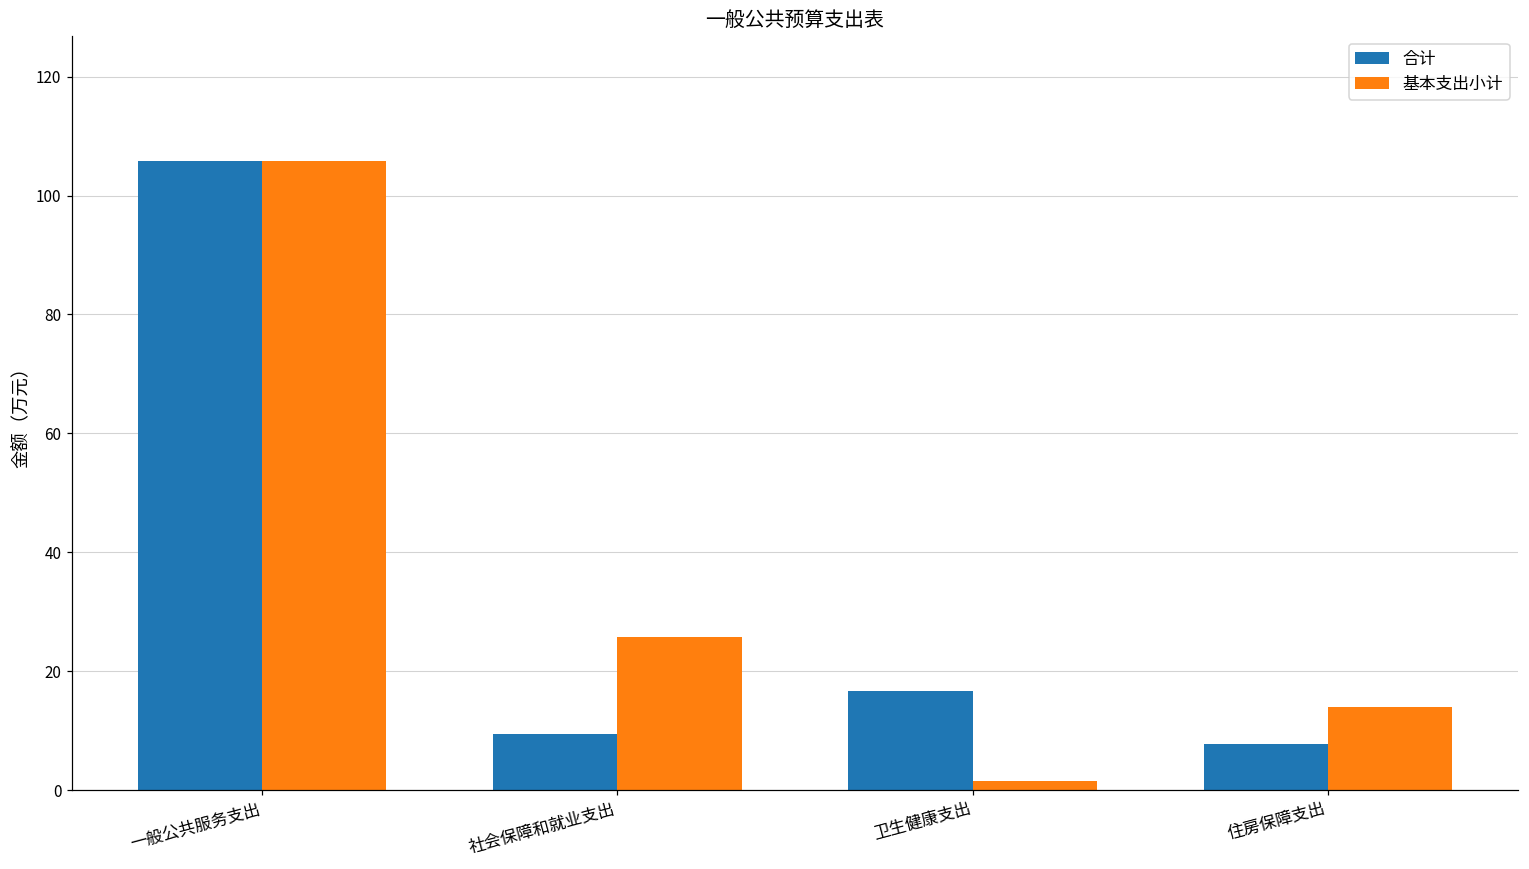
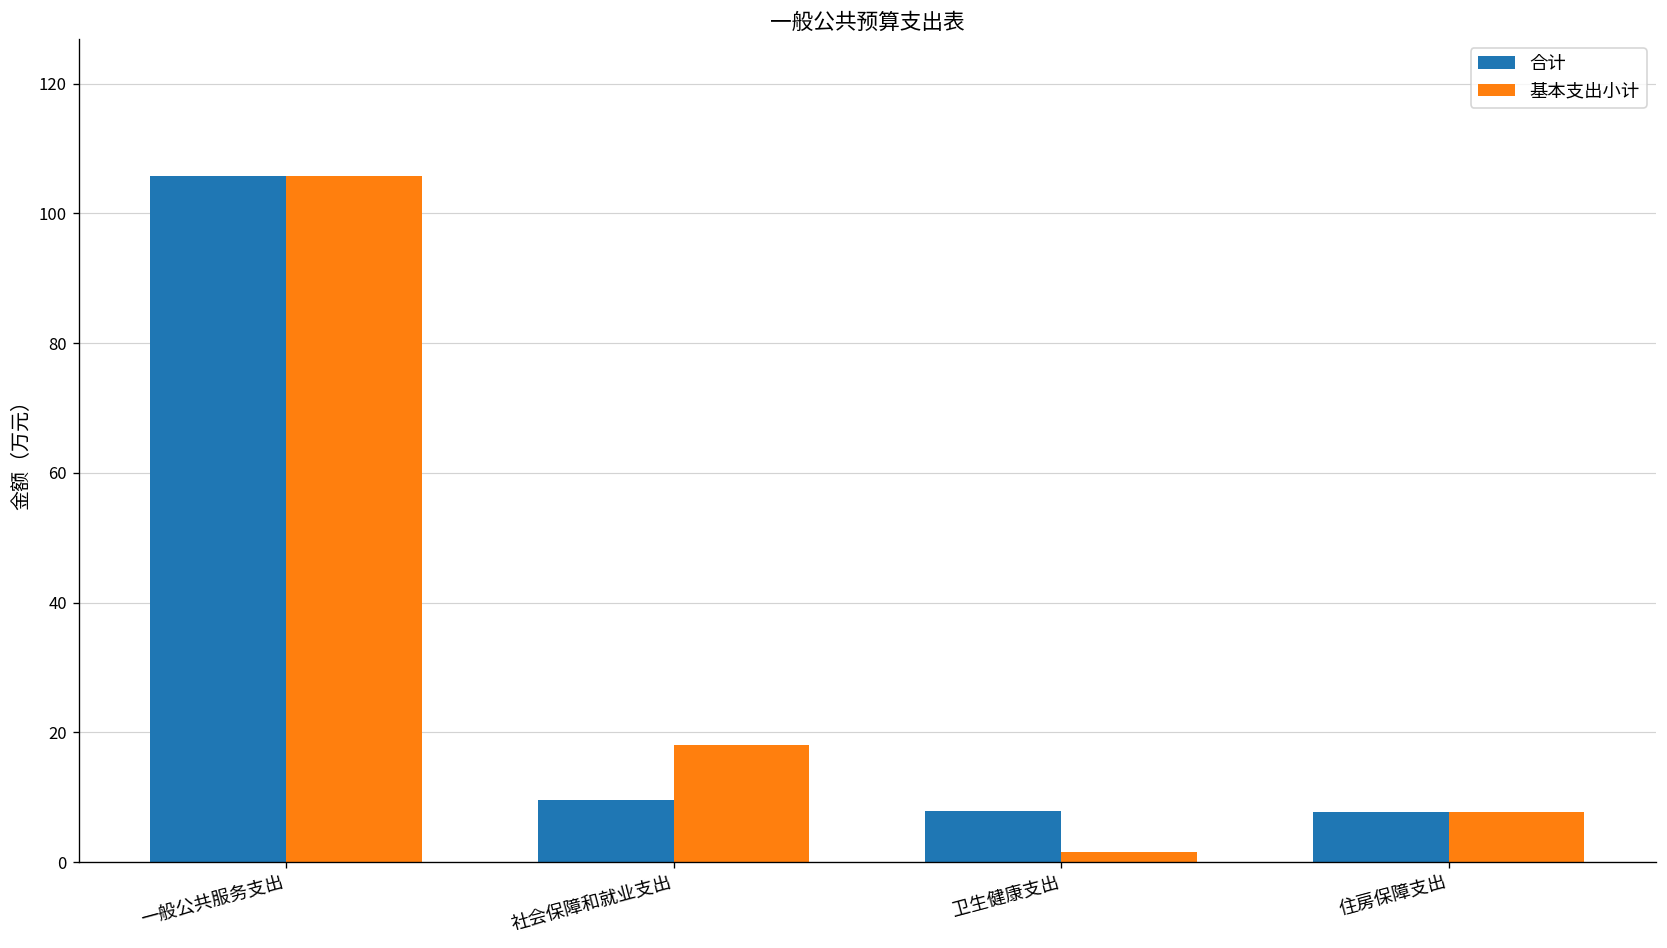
基本支出小计, 社会保障和就业支出: 26 -> 18
合计, 卫生健康支出: 17 -> 8
基本支出小计, 住房保障支出: 14 -> 8
